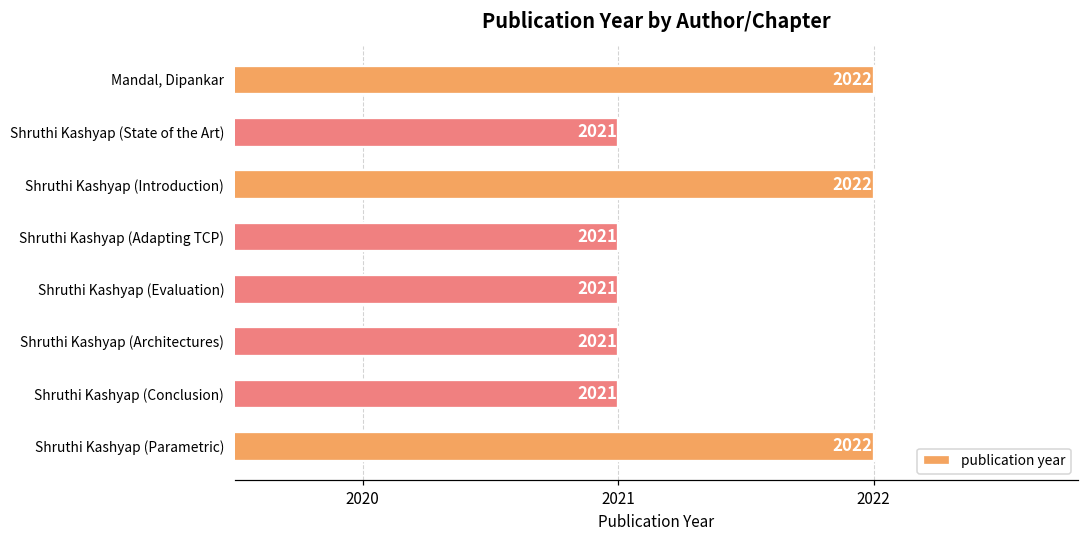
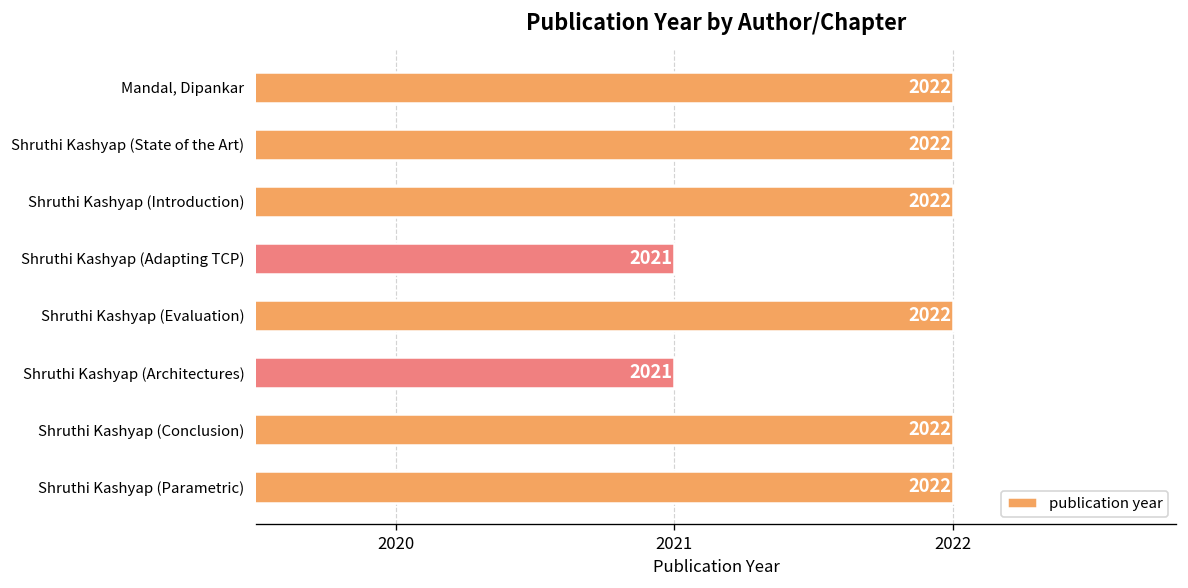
Shruthi Kashyap (State of the Art): 2021 -> 2022
Shruthi Kashyap (Evaluation): 2021 -> 2022
Shruthi Kashyap (Conclusion): 2021 -> 2022
